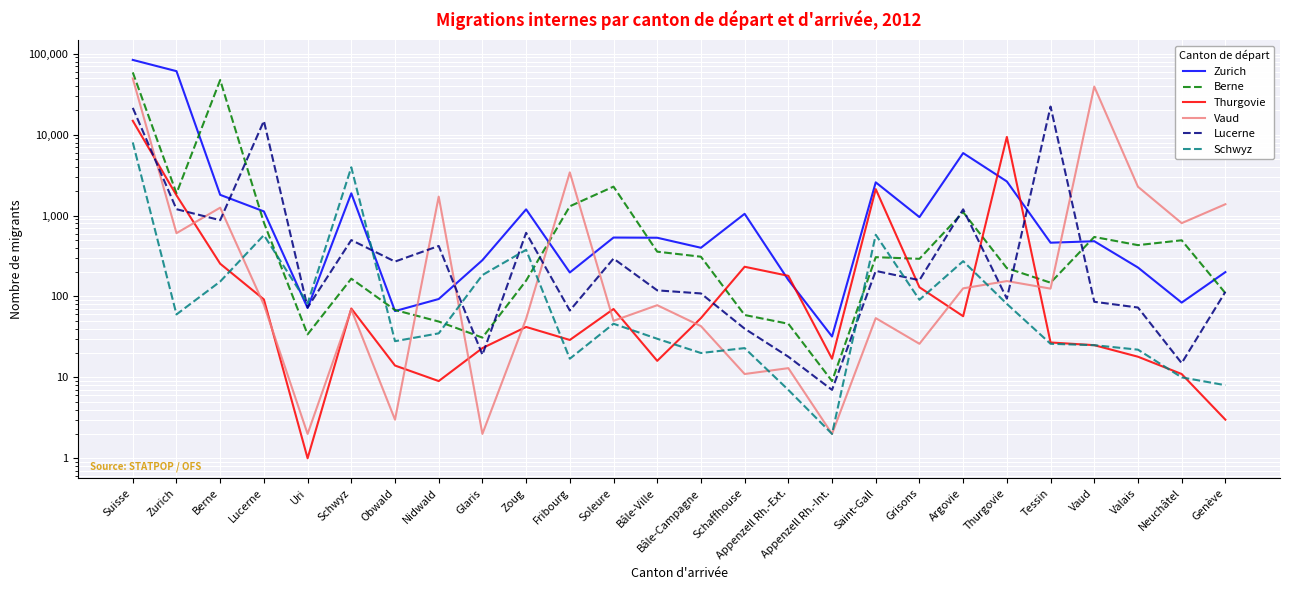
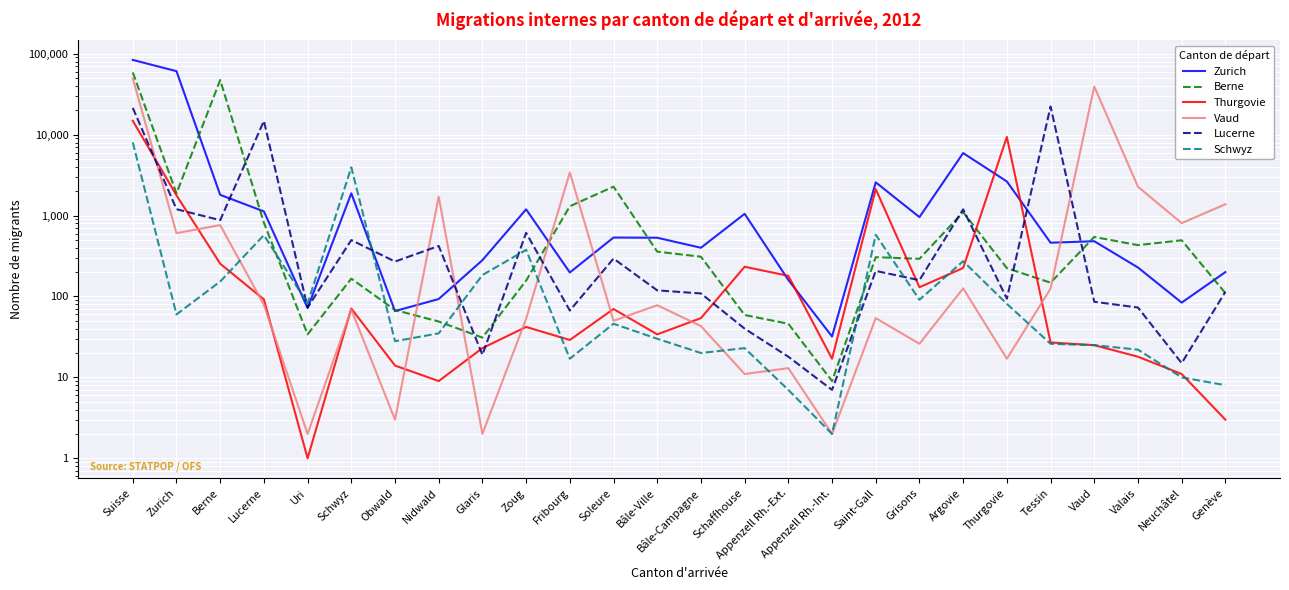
Vaud, Berne: 1,300 -> 800
Thurgovie, Bâle-Ville: 16 -> 34
Thurgovie, Argovie: 60 -> 230
Vaud, Thurgovie: 160 -> 17
